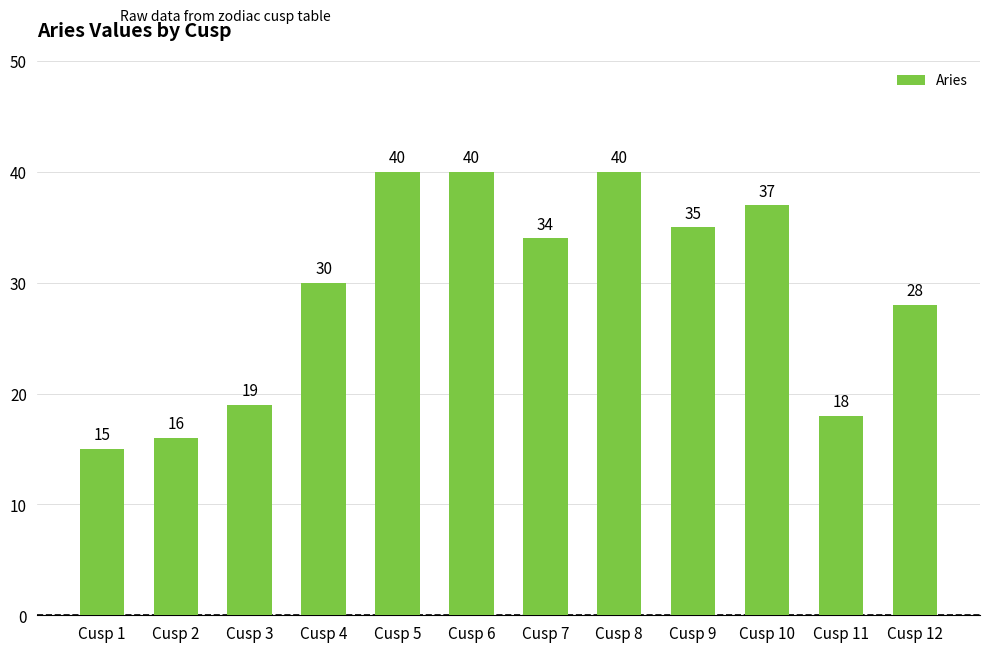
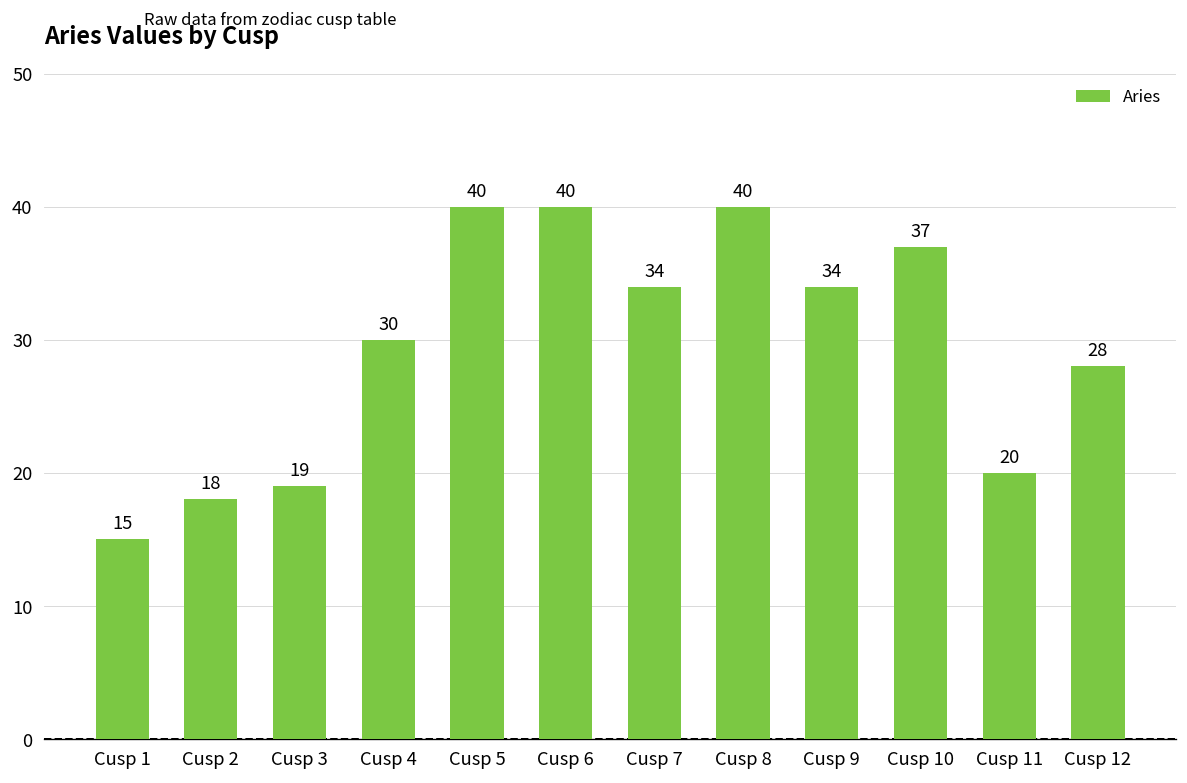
Cusp 2: 16 -> 18
Cusp 9: 35 -> 34
Cusp 11: 18 -> 20
